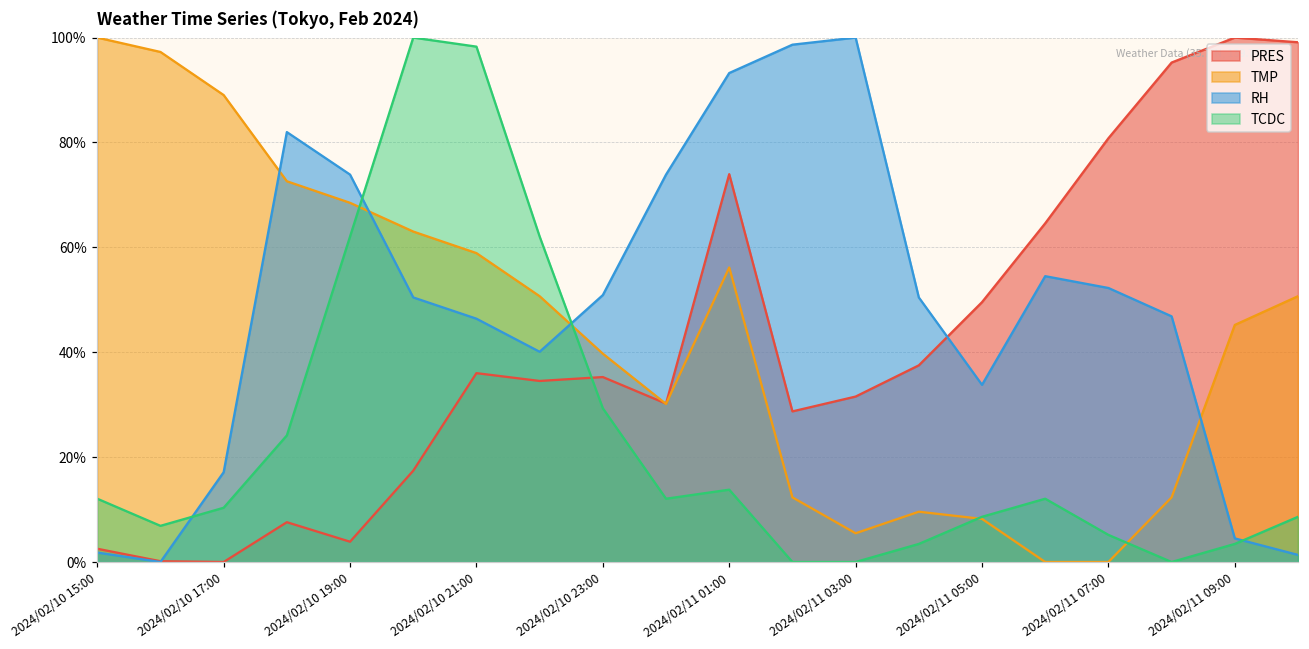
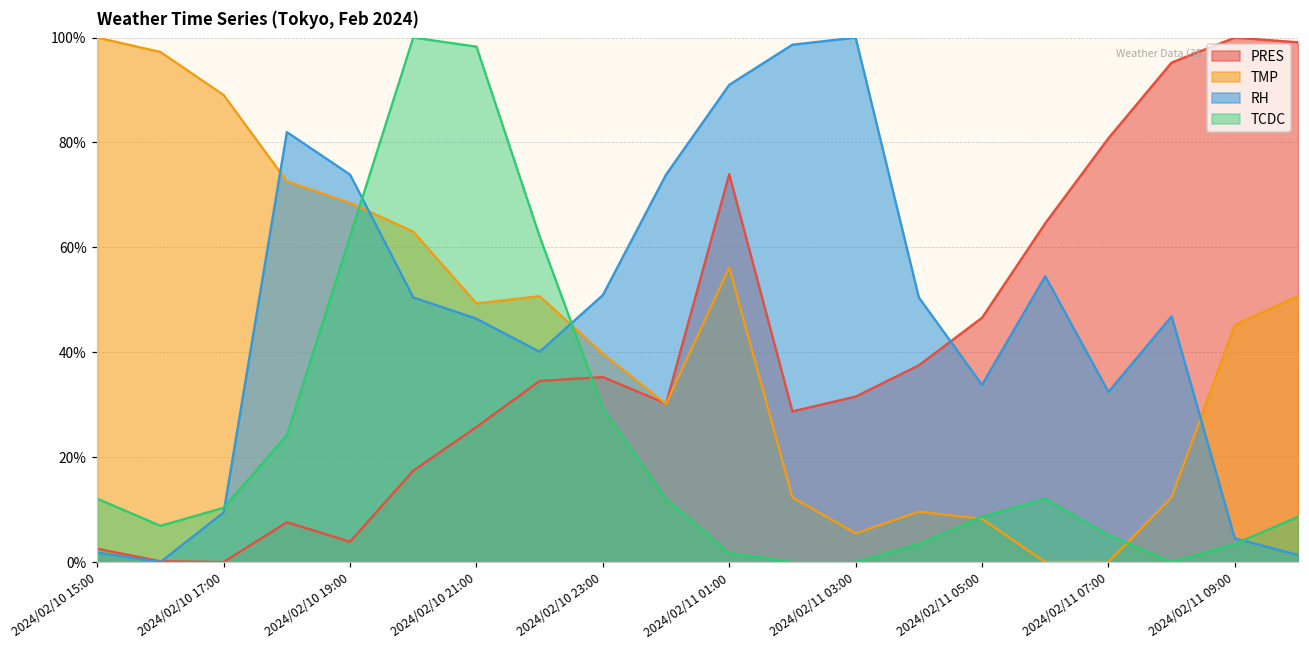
RH, 2024/02/10 17:00: 17% -> 9%
PRES, 2024/02/10 21:00: 36% -> 26%
TMP, 2024/02/10 21:00: 59% -> 49%
RH, 2024/02/11 01:00: 93% -> 91%
TCDC, 2024/02/11 01:00: 14% -> 2%
PRES, 2024/02/11 05:00: 50% -> 47%
RH, 2024/02/11 07:00: 52% -> 32%
